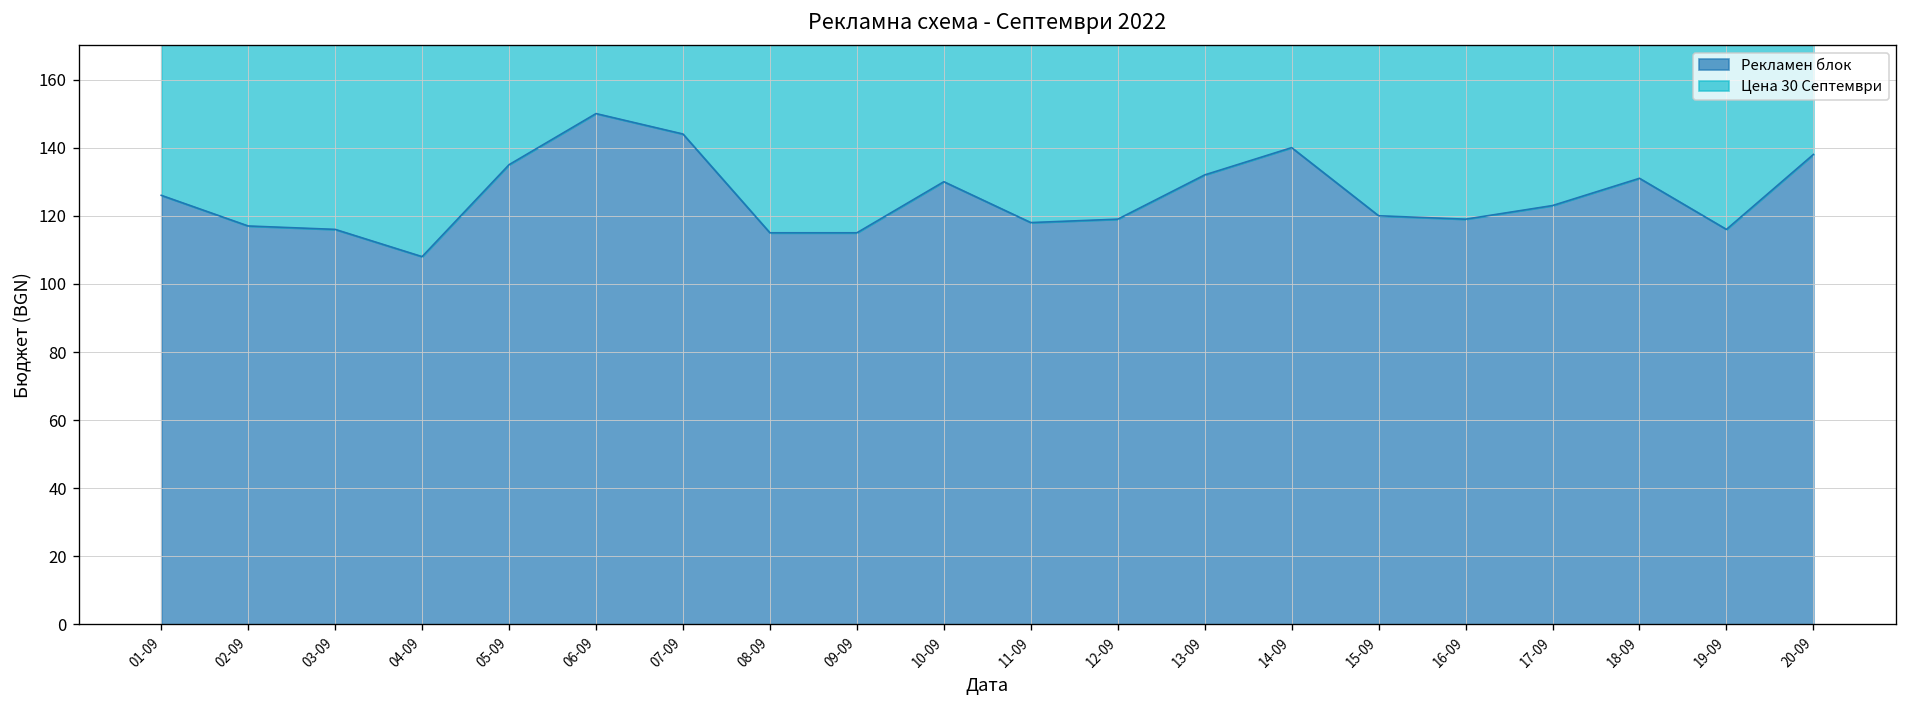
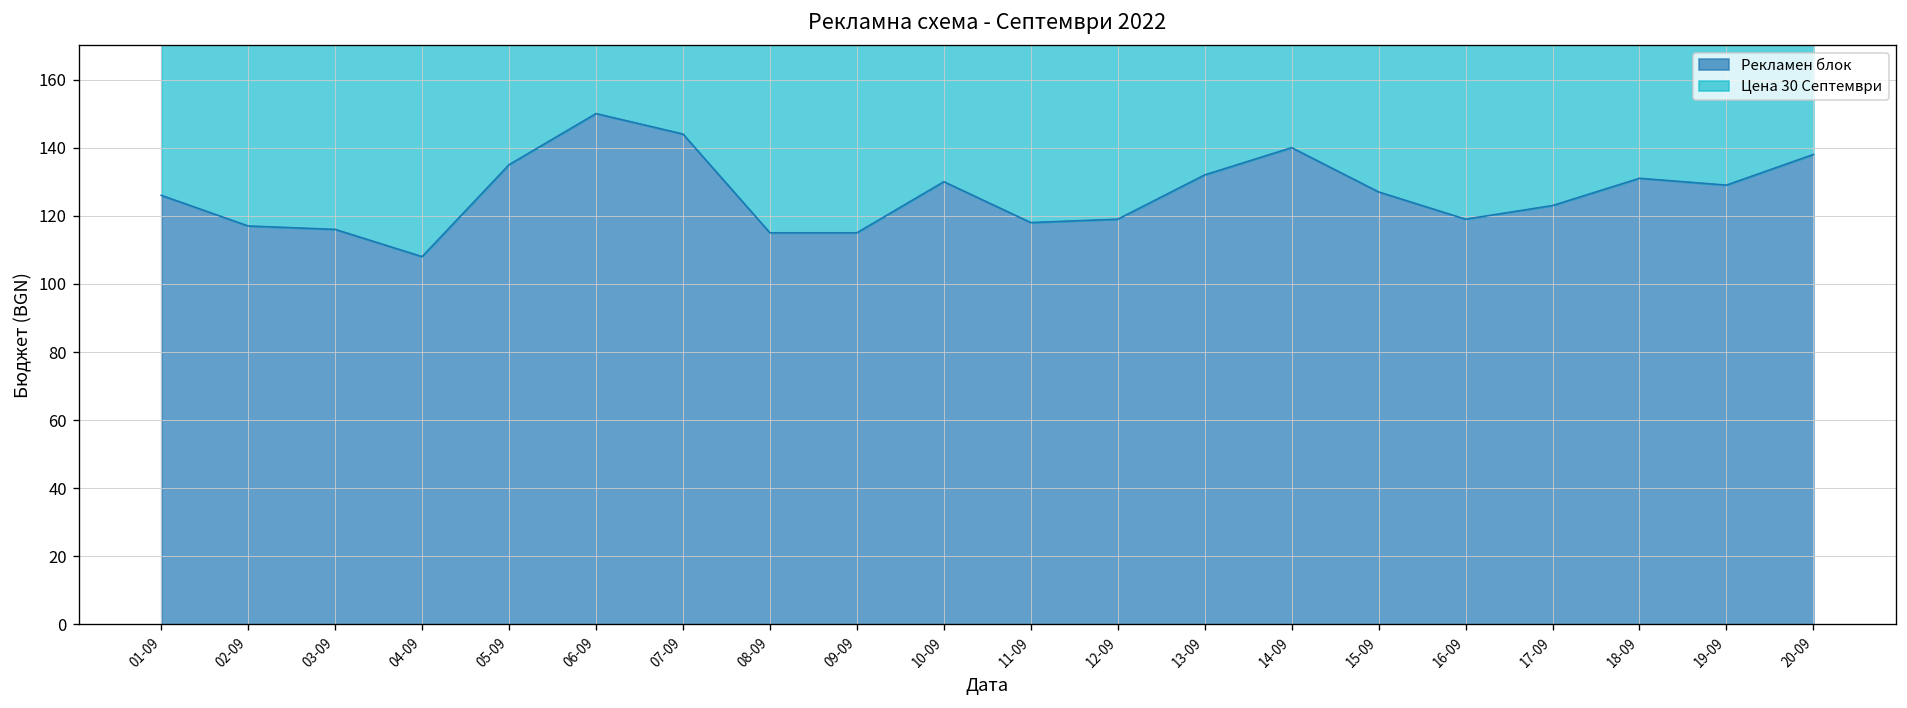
Рекламен блок, 15-09: 120 -> 127
Рекламен блок, 19-09: 116 -> 129
